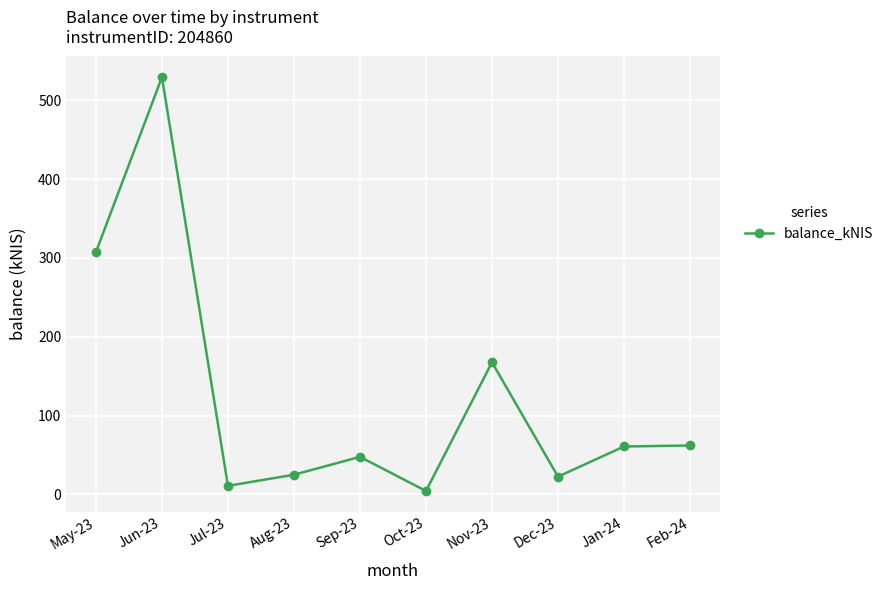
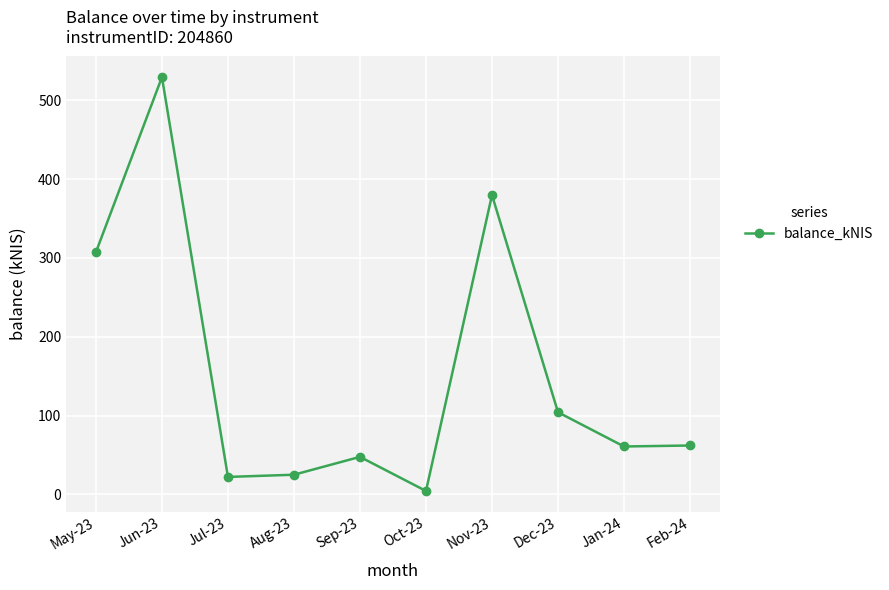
Jul-23: 10 -> 20
Nov-23: 170 -> 380
Dec-23: 20 -> 100
